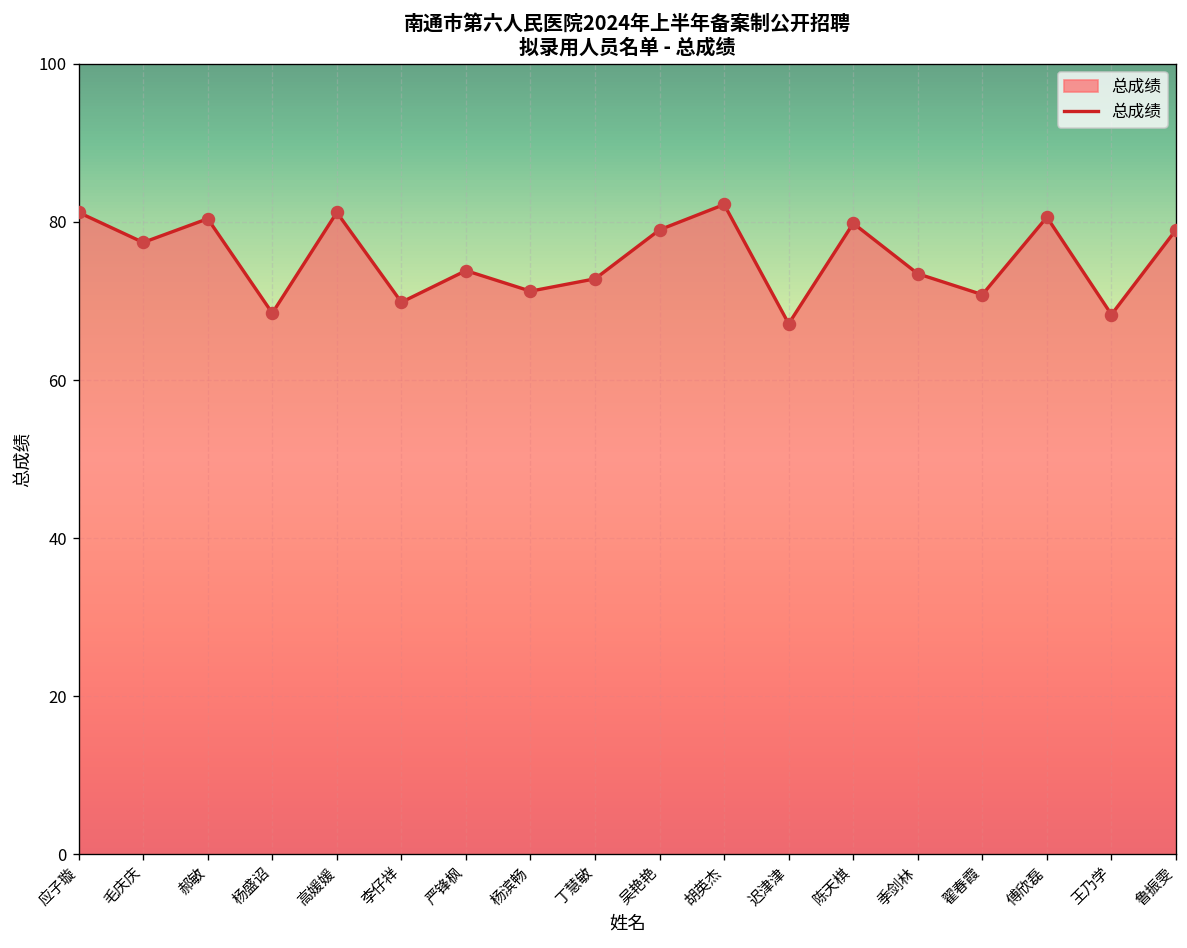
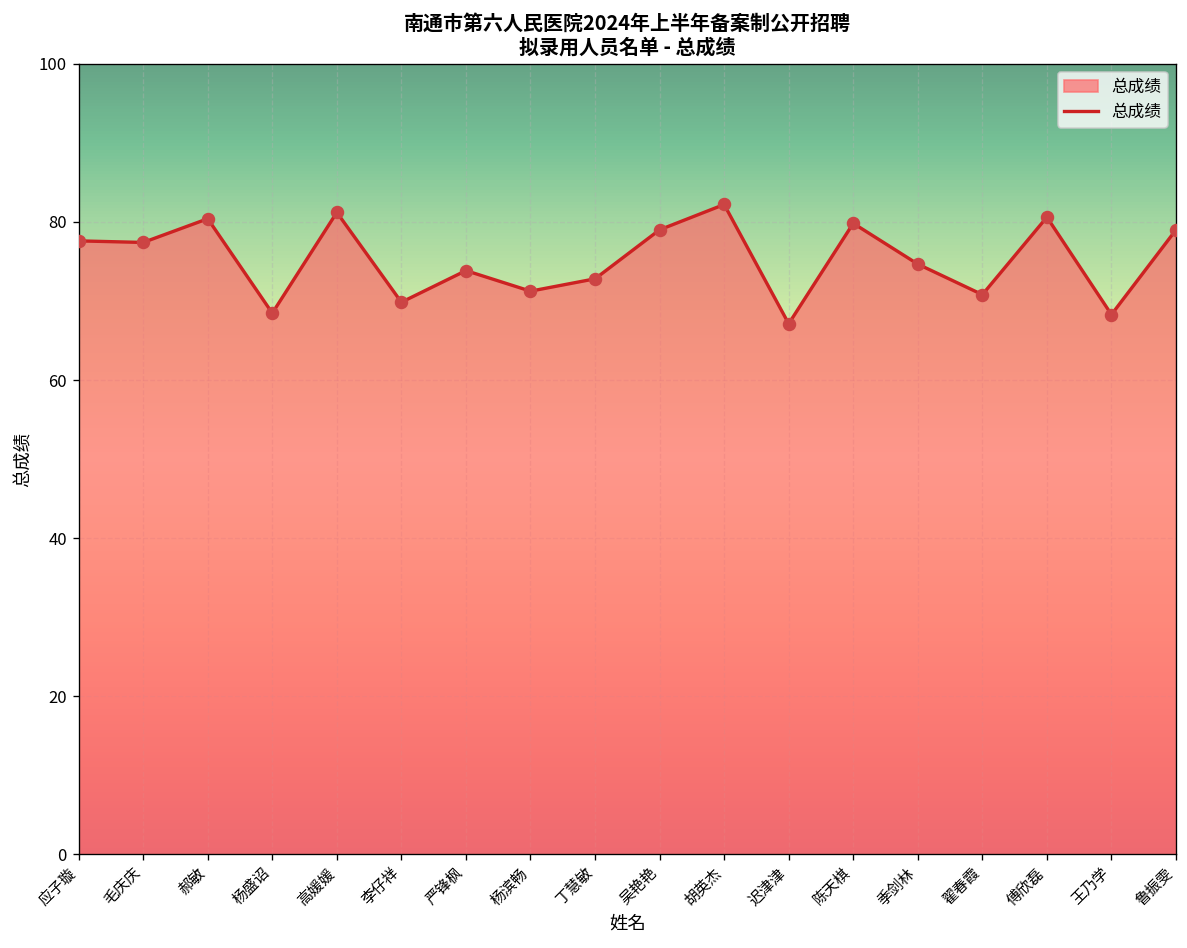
应子璇: 81 -> 78
季剑林: 73 -> 75
